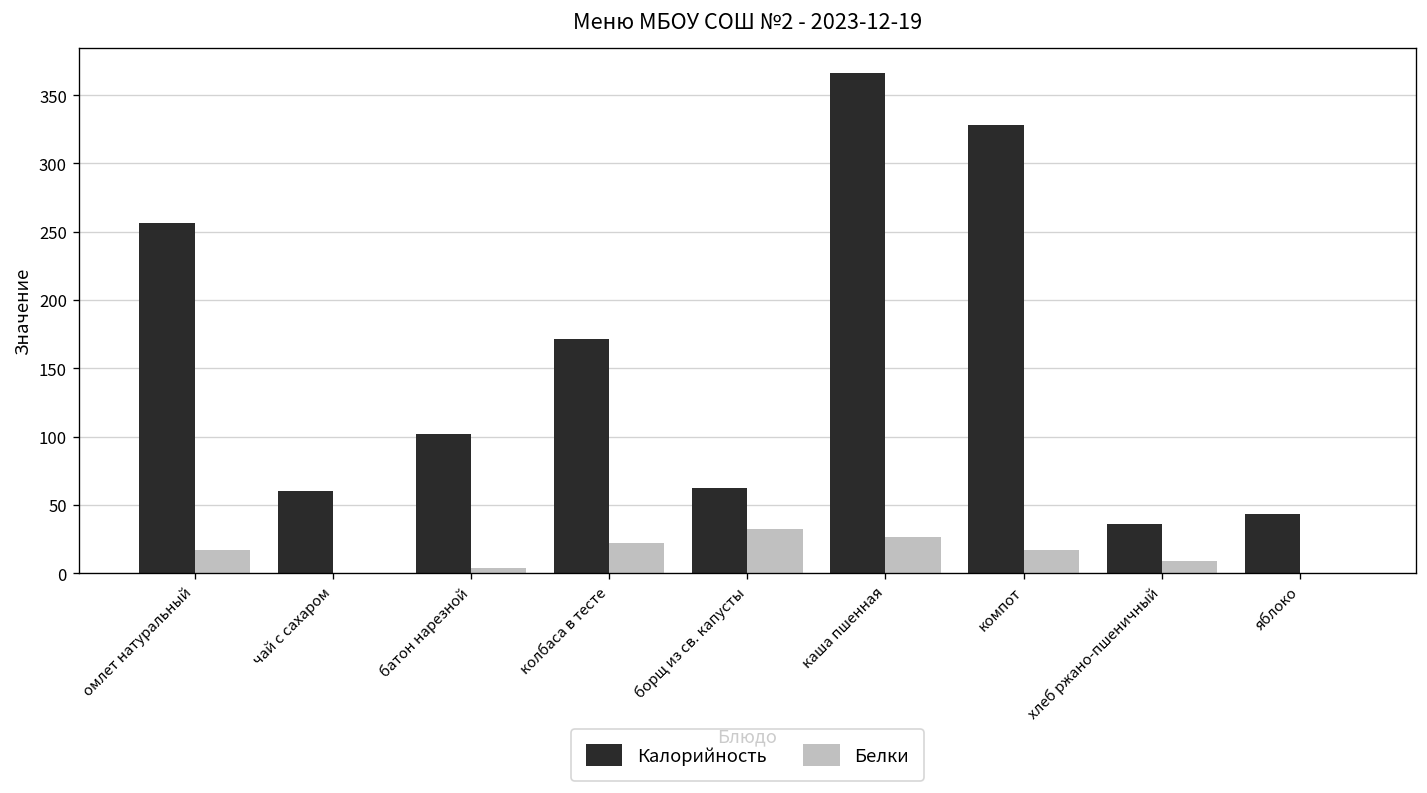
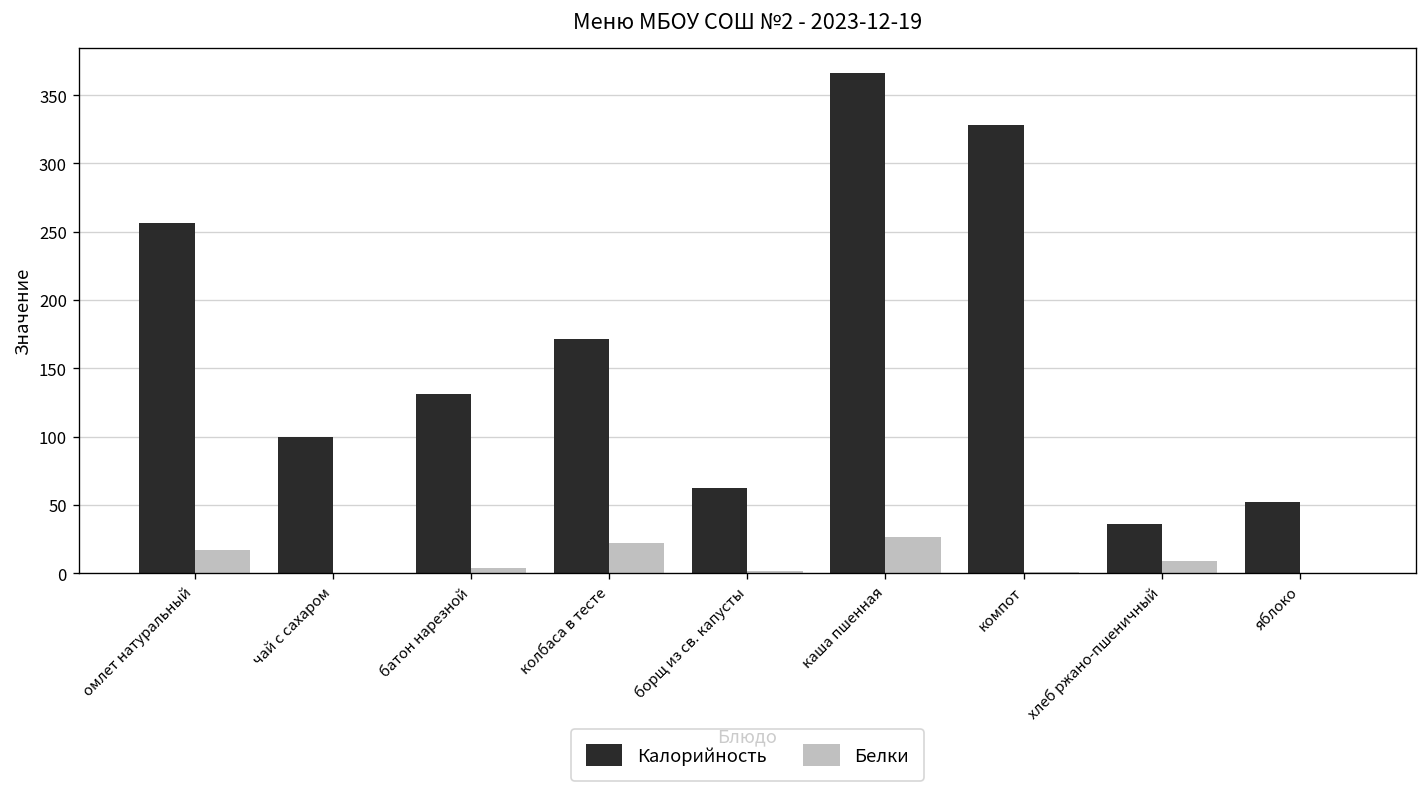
Калорийность, чай с сахаром: 60 -> 100
Калорийность, батон нарезной: 102 -> 131
Белки, борщ из св. капусты: 32 -> 1
Белки, компот: 17 -> 1
Калорийность, яблоко: 43 -> 52
